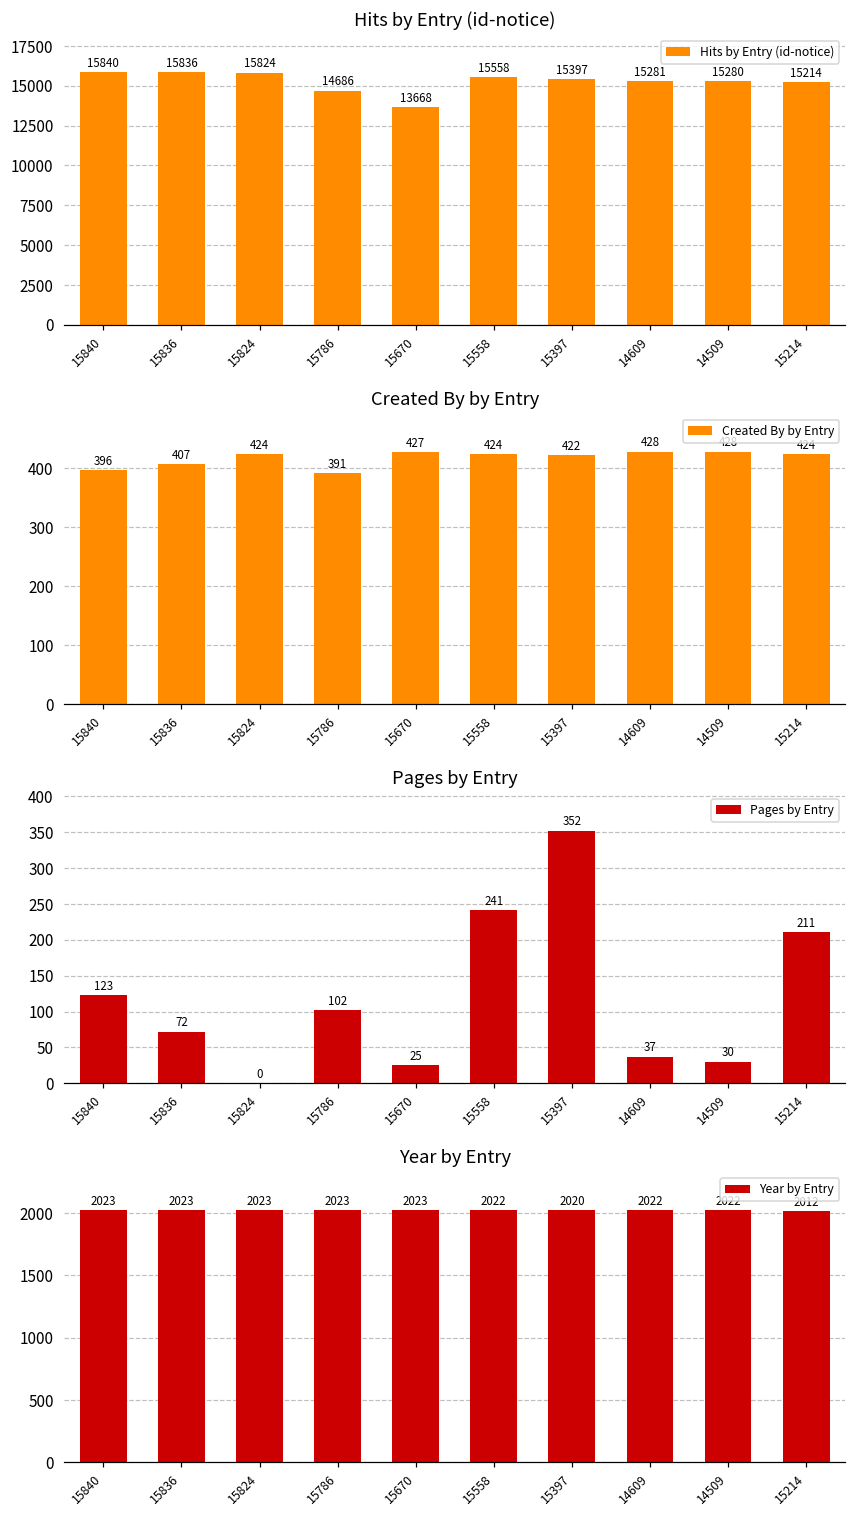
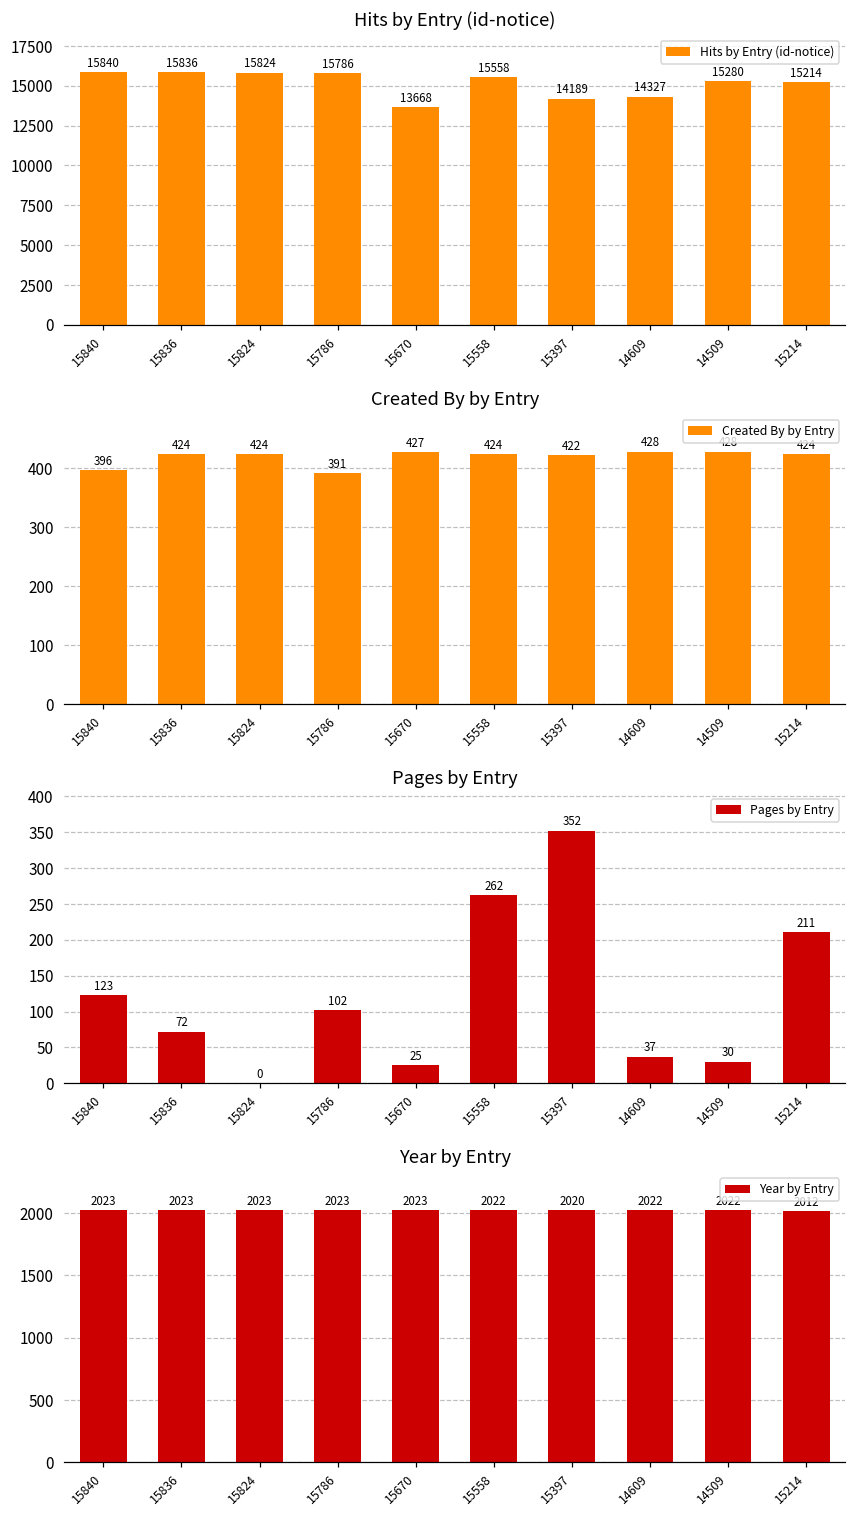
Hits by Entry (id-notice), 15786: 14686 -> 15786
Hits by Entry (id-notice), 15397: 15397 -> 14189
Hits by Entry (id-notice), 14609: 15281 -> 14327
Created By by Entry, 15836: 407 -> 424
Pages by Entry, 15558: 241 -> 262
